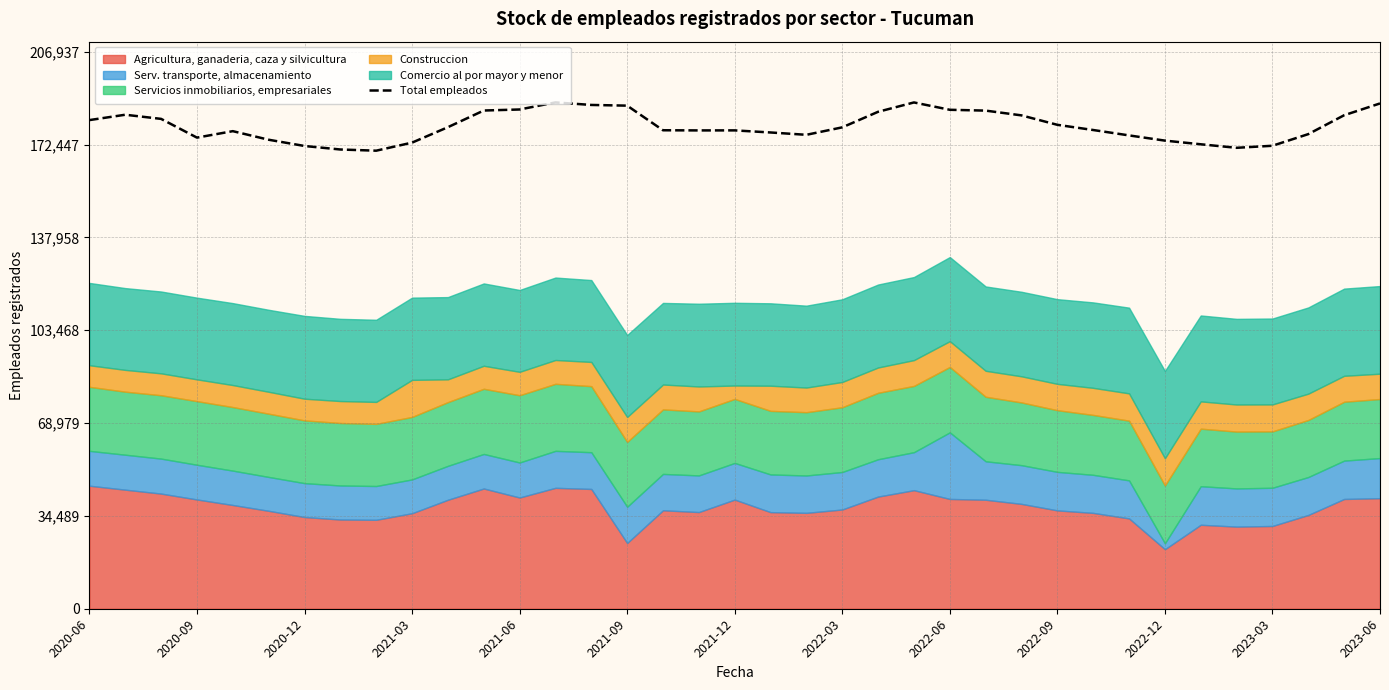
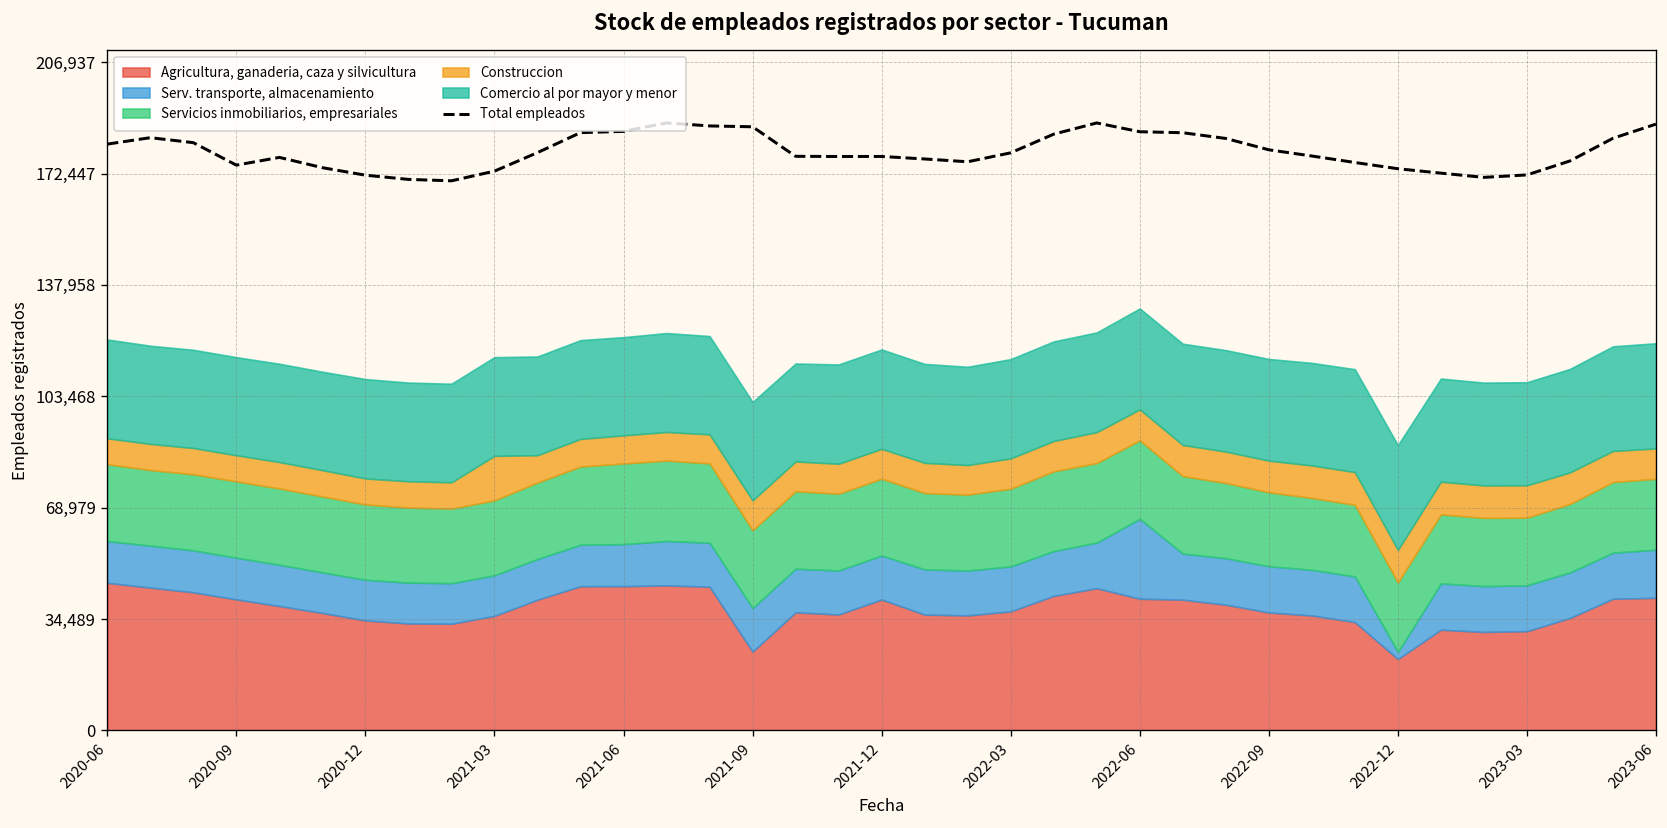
Agricultura, ganaderia, caza y silvicultura, 2021-06: 41,000 -> 45,000
Construccion, 2021-12: 5,000 -> 9,000
